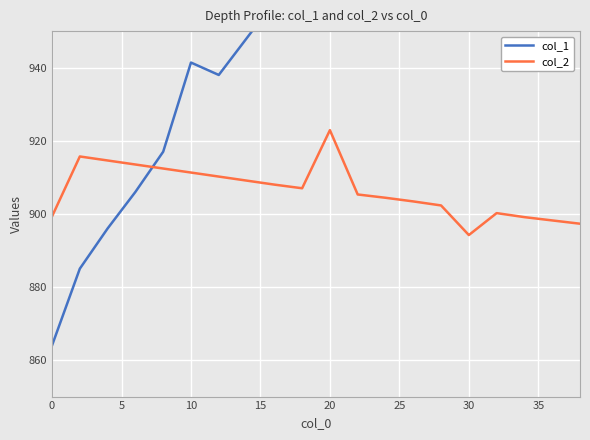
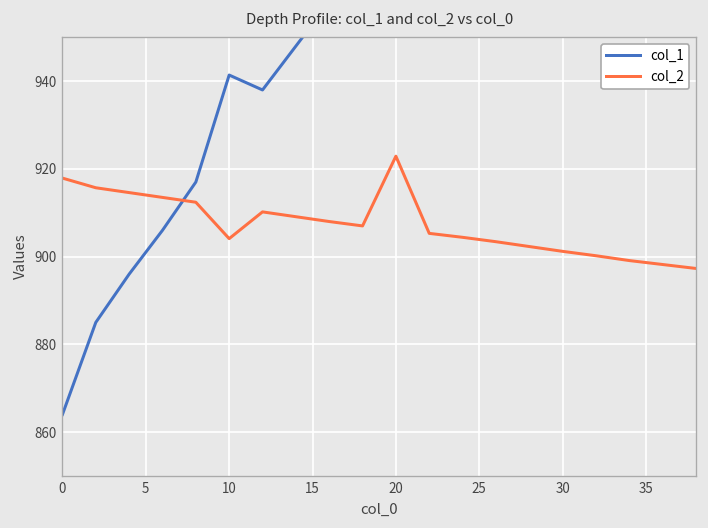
col_2, 0: 899 -> 918
col_2, 10: 911 -> 904
col_2, 30: 894 -> 901
